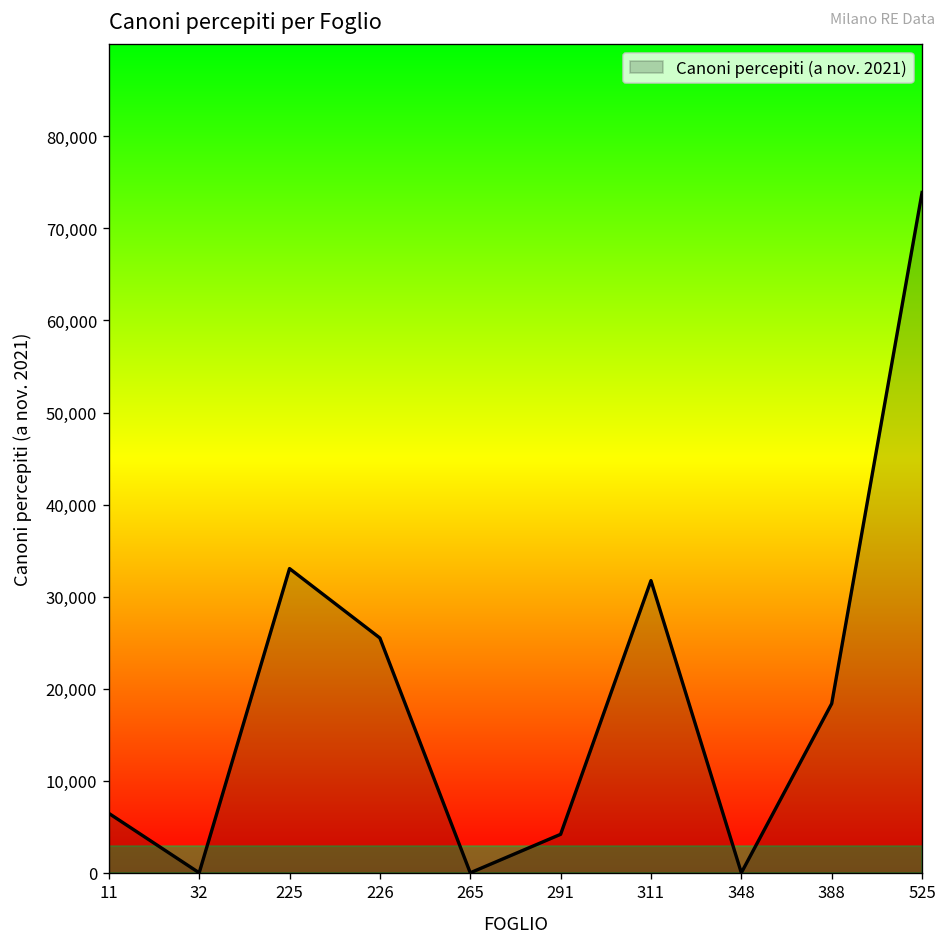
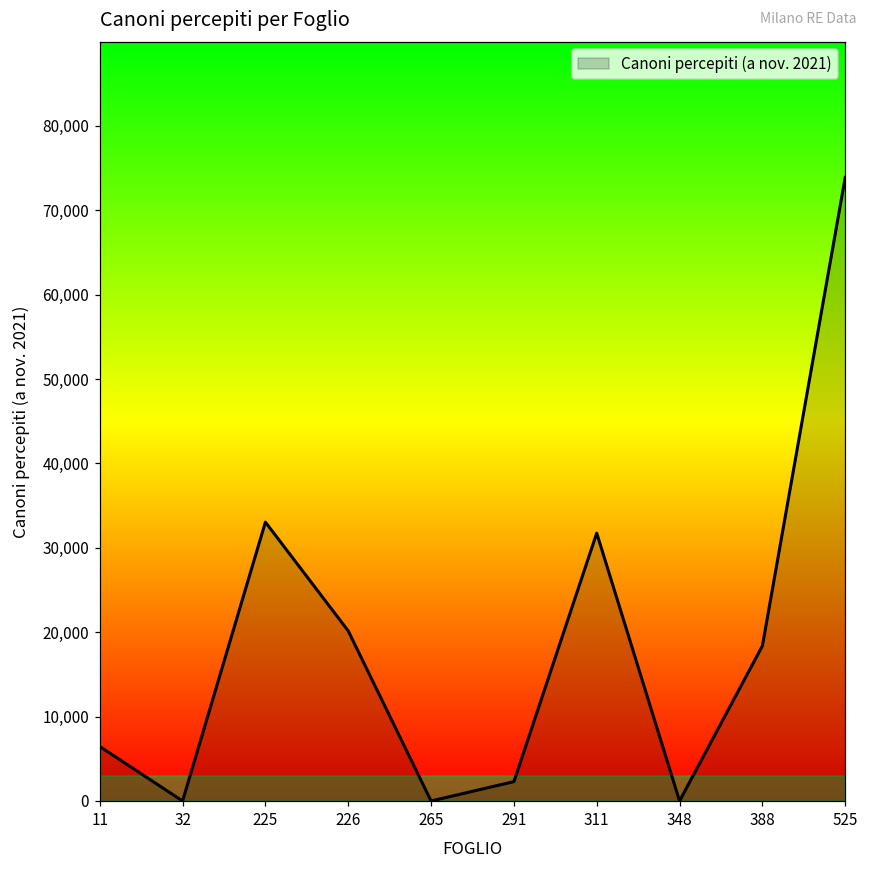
226: 26,000 -> 20,000
291: 4,000 -> 2,000
